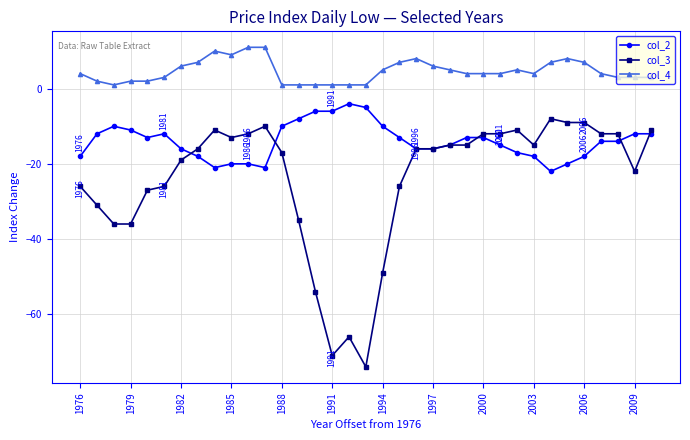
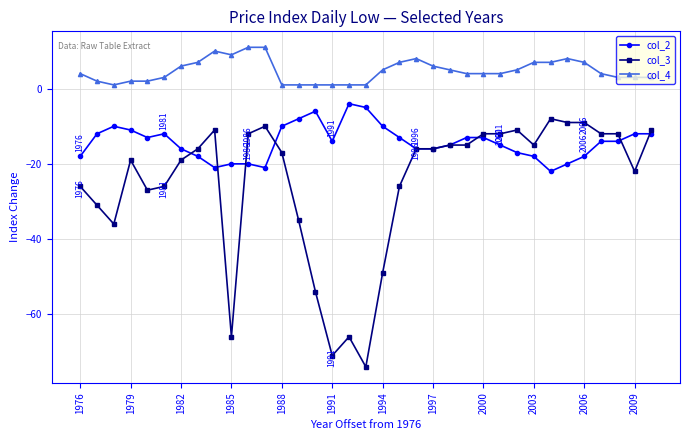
col_3, 1979: -36 -> -19
col_3, 1985: -13 -> -66
col_2, 1991: -6 -> -14
col_4, 2003: 4 -> 7
